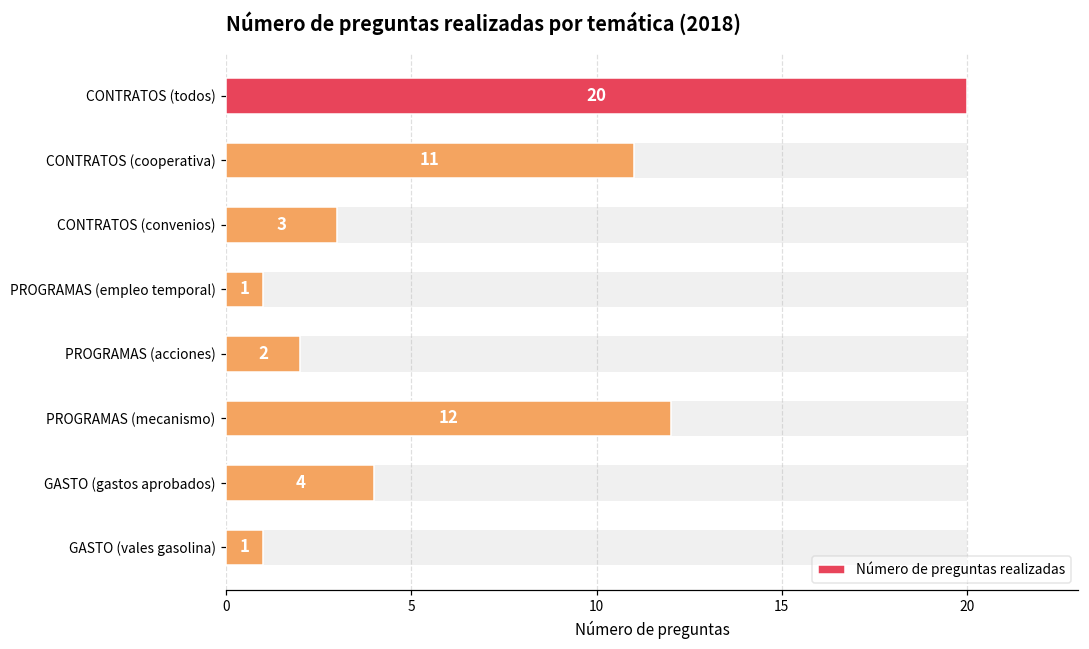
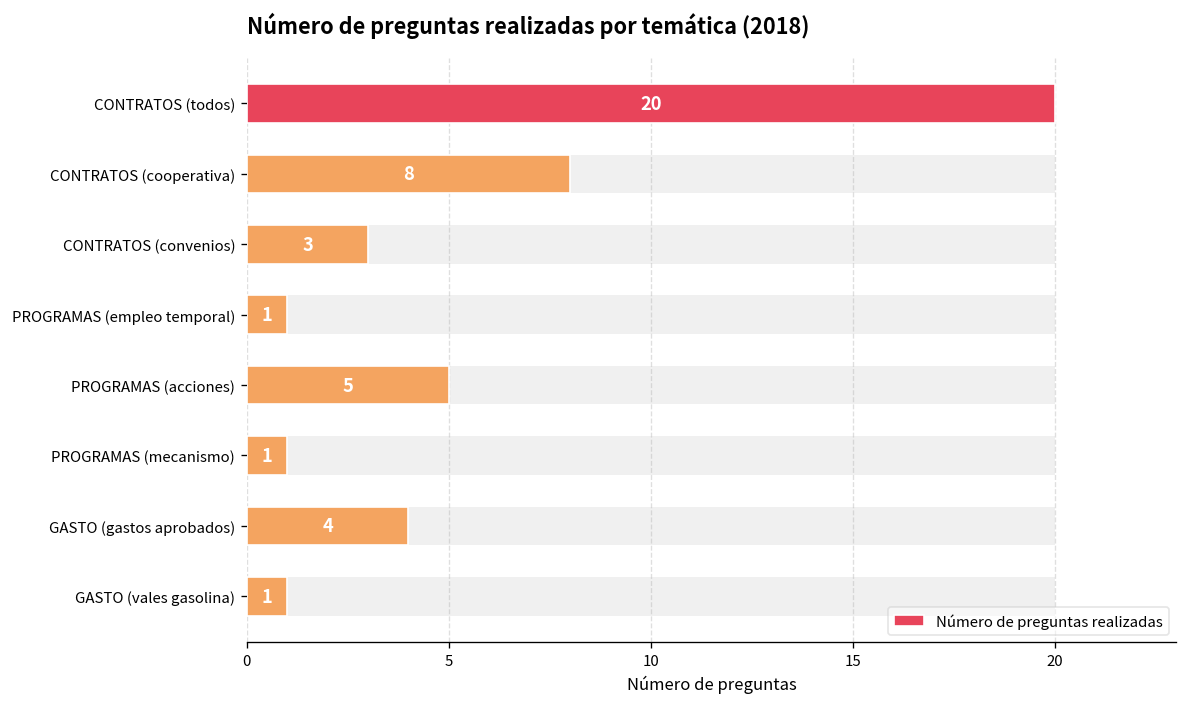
Número de preguntas realizadas, CONTRATOS (cooperativa): 11 -> 8
Número de preguntas realizadas, PROGRAMAS (acciones): 2 -> 5
Número de preguntas realizadas, PROGRAMAS (mecanismo): 12 -> 1
